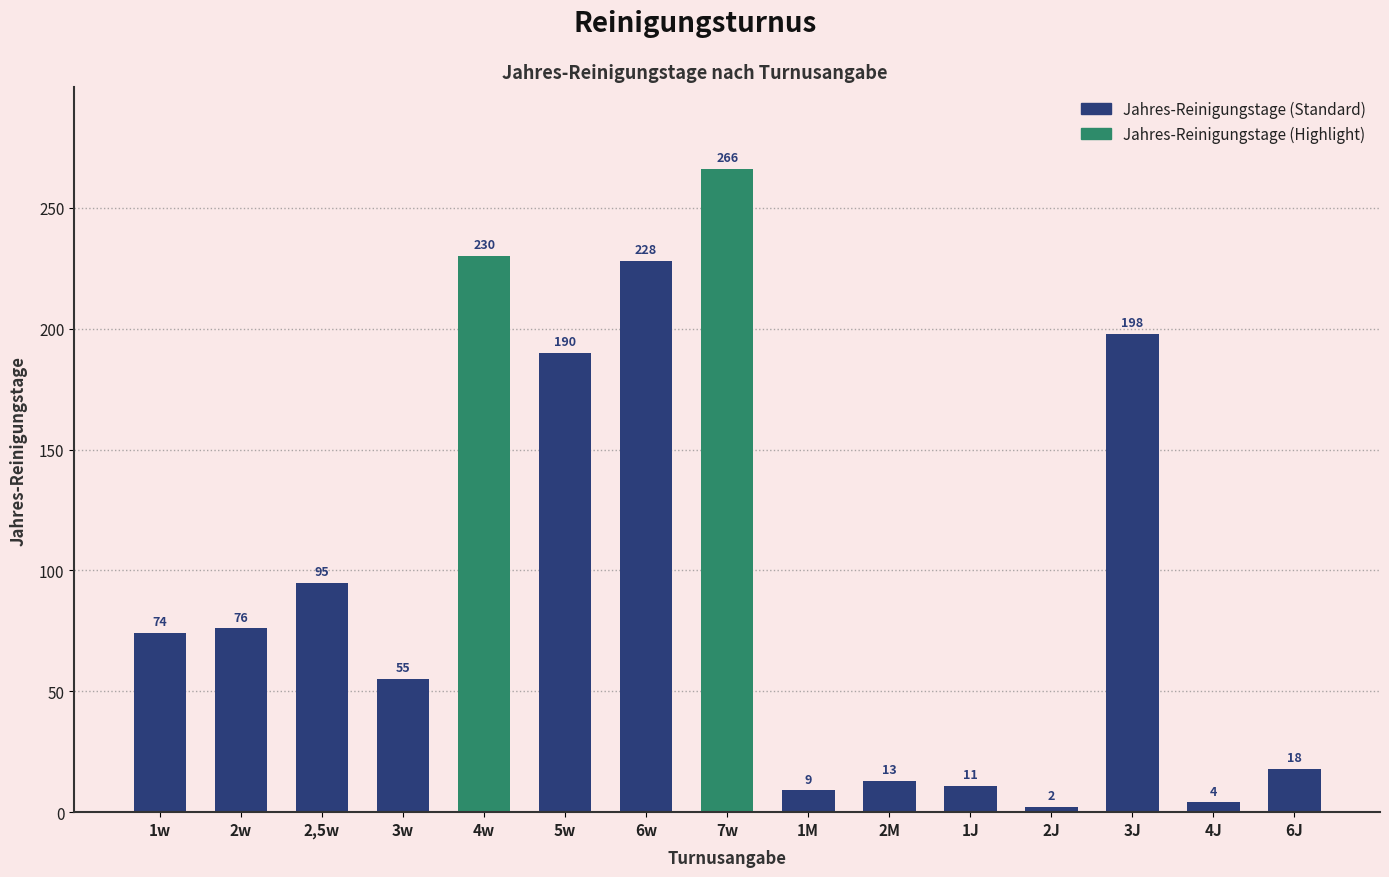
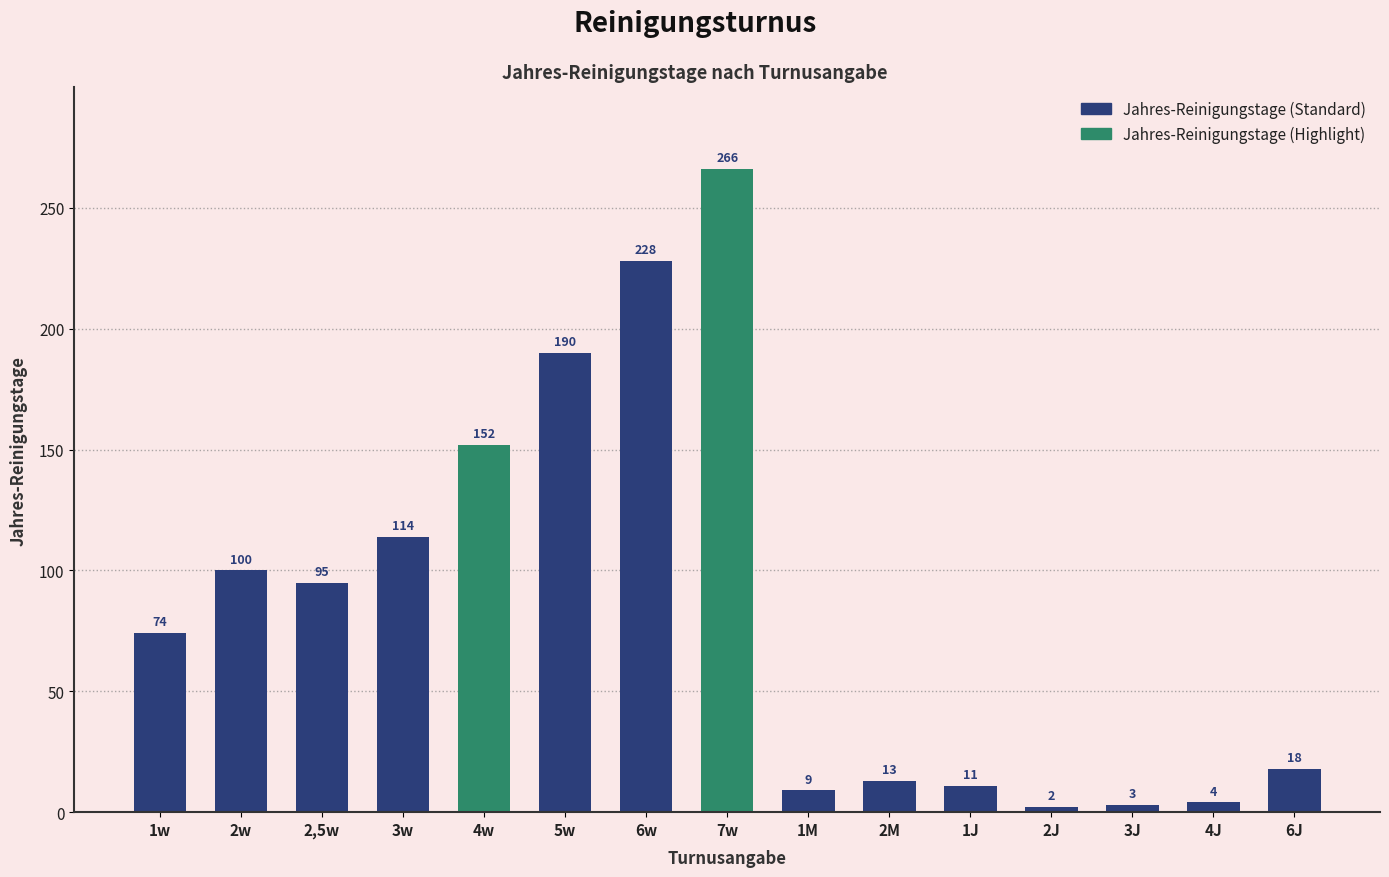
2w: 76 -> 100
3w: 55 -> 114
4w: 230 -> 152
3J: 198 -> 3
